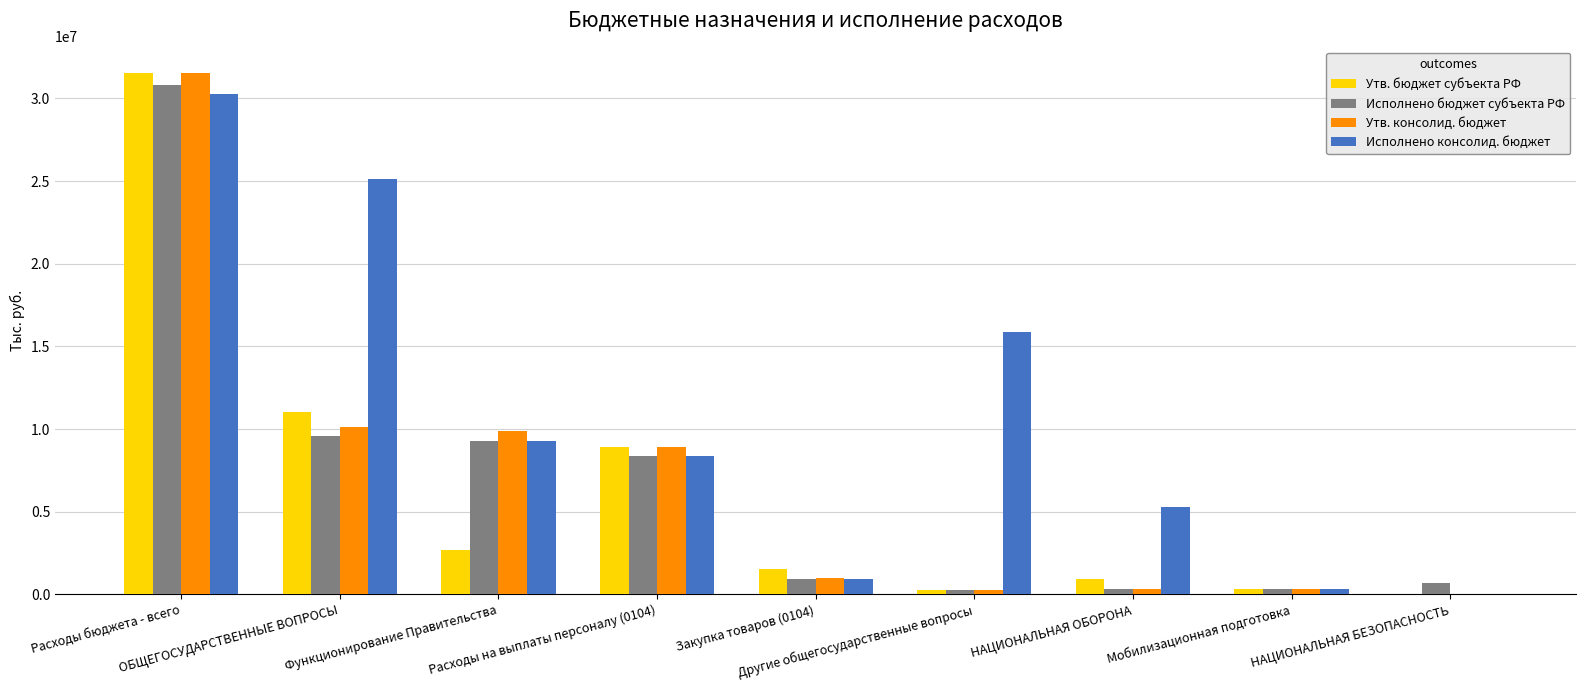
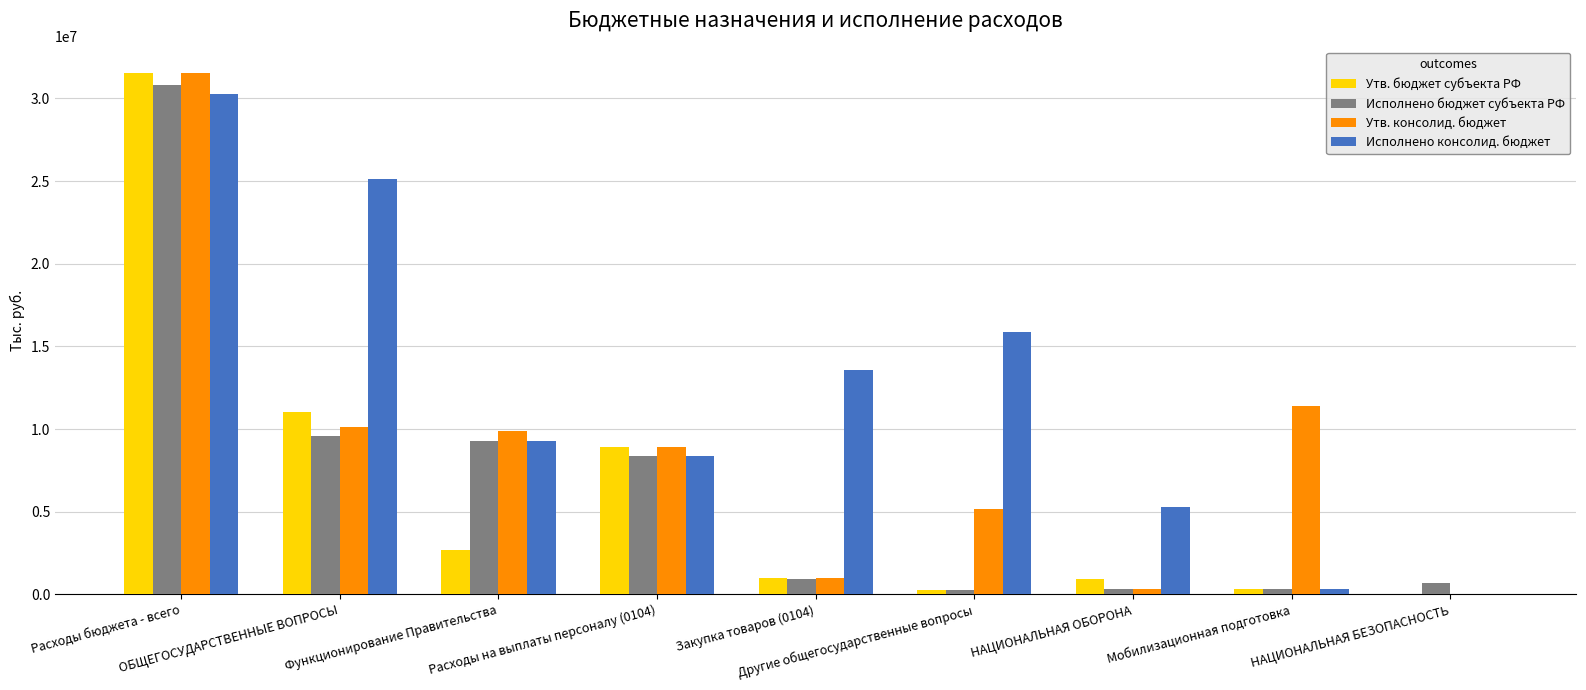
Утв. бюджет субъекта РФ, Закупка товаров (0104): 1500000 -> 1000000
Исполнено консолид. бюджет, Закупка товаров (0104): 900000 -> 13600000
Утв. консолид. бюджет, Другие общегосударственные вопросы: 300000 -> 5200000
Утв. консолид. бюджет, Мобилизационная подготовка: 300000 -> 11400000
